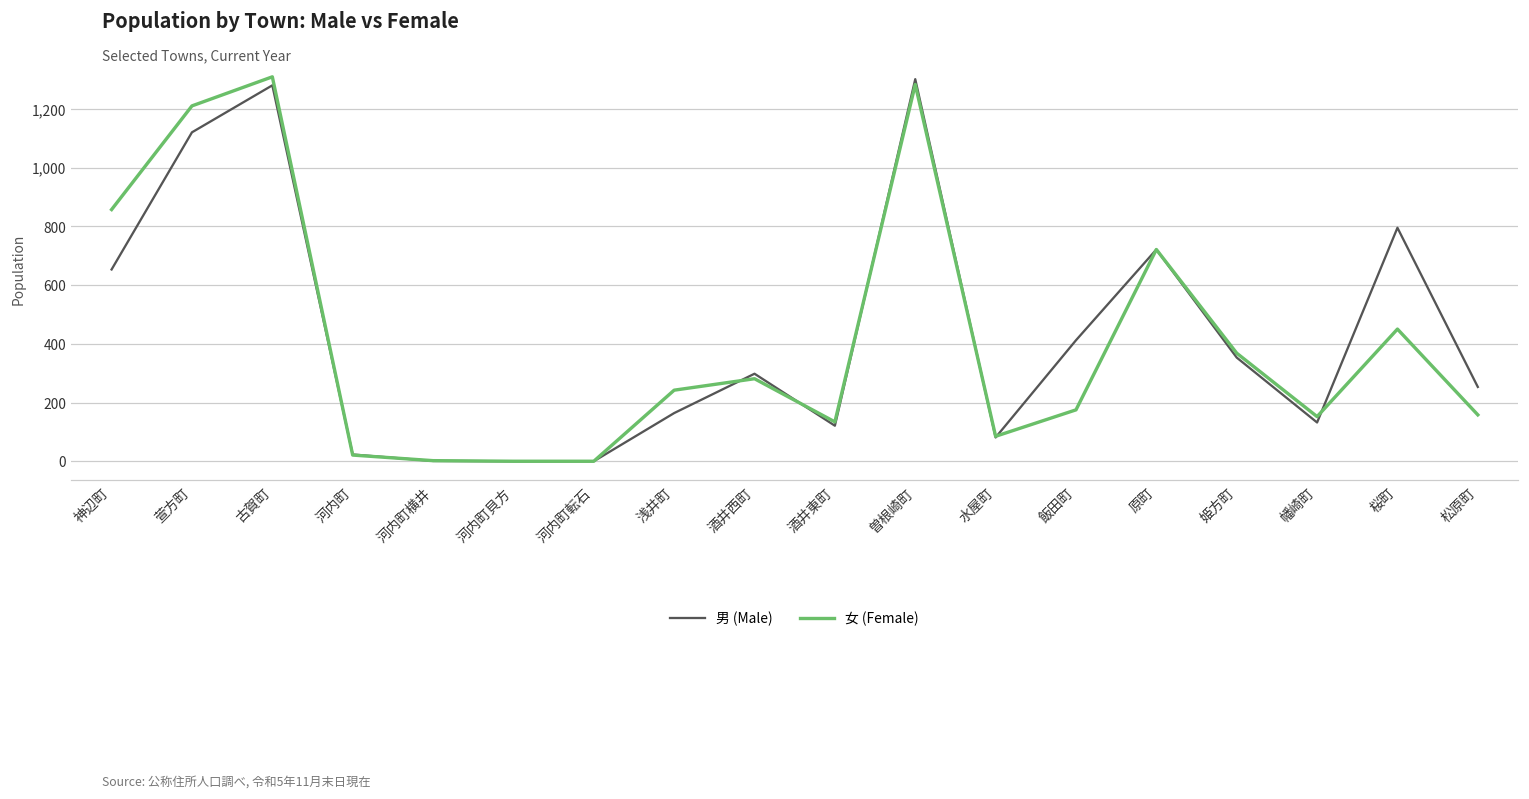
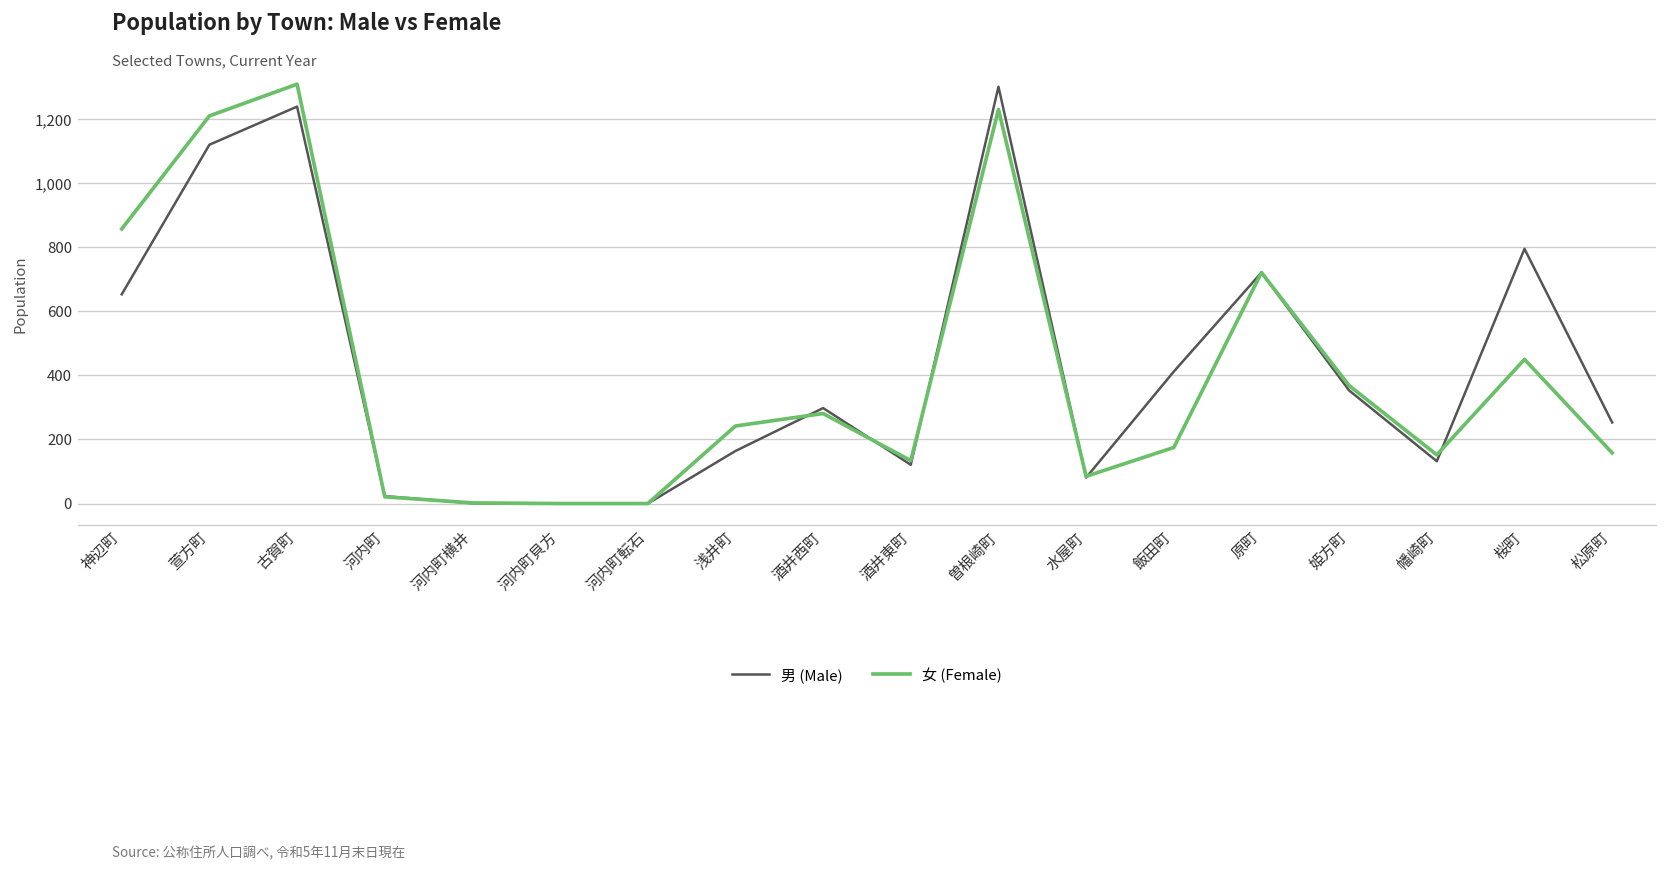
男 (Male), 古賀町: 1,280 -> 1,240
女 (Female), 曽根崎町: 1,280 -> 1,230
